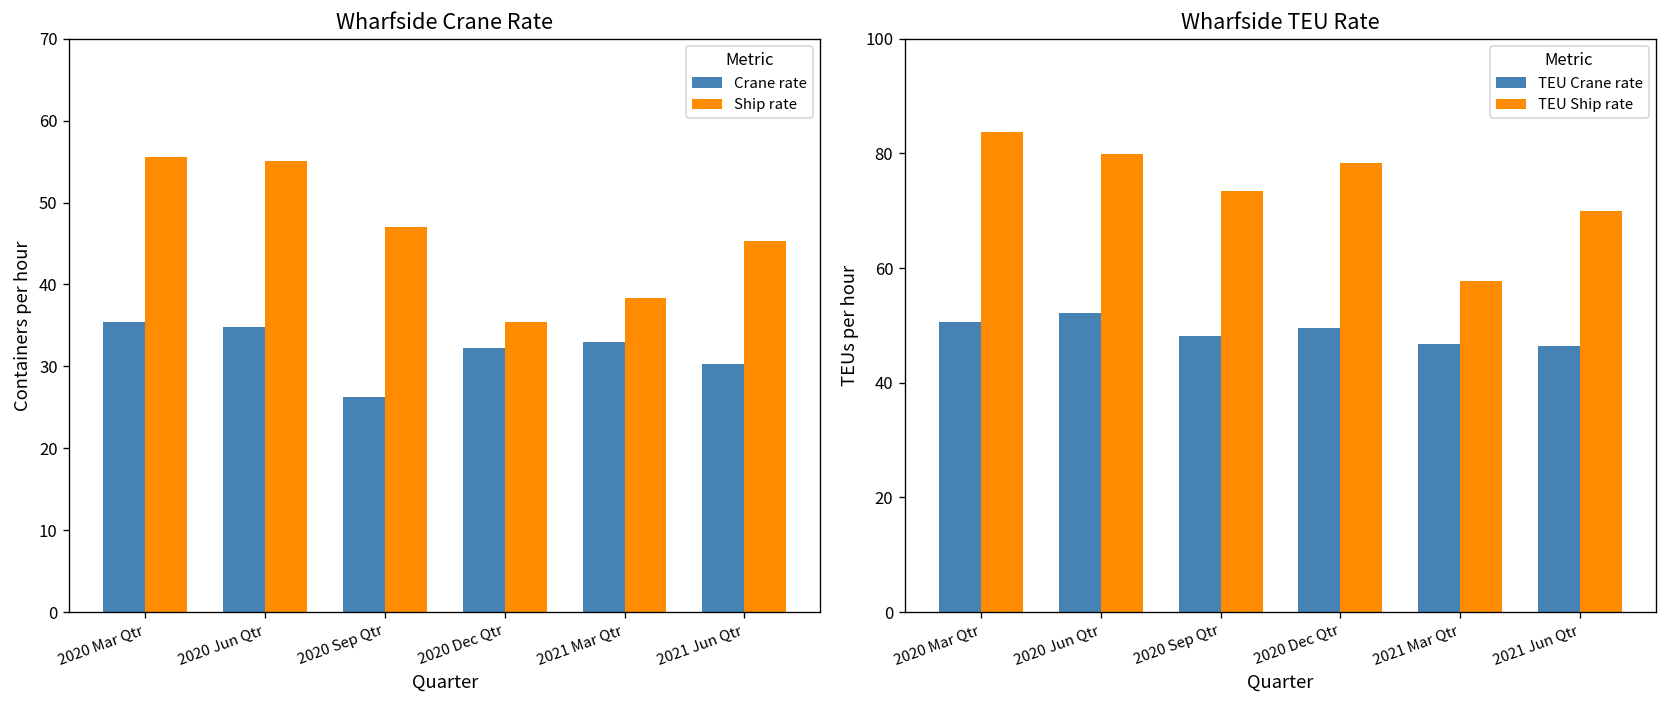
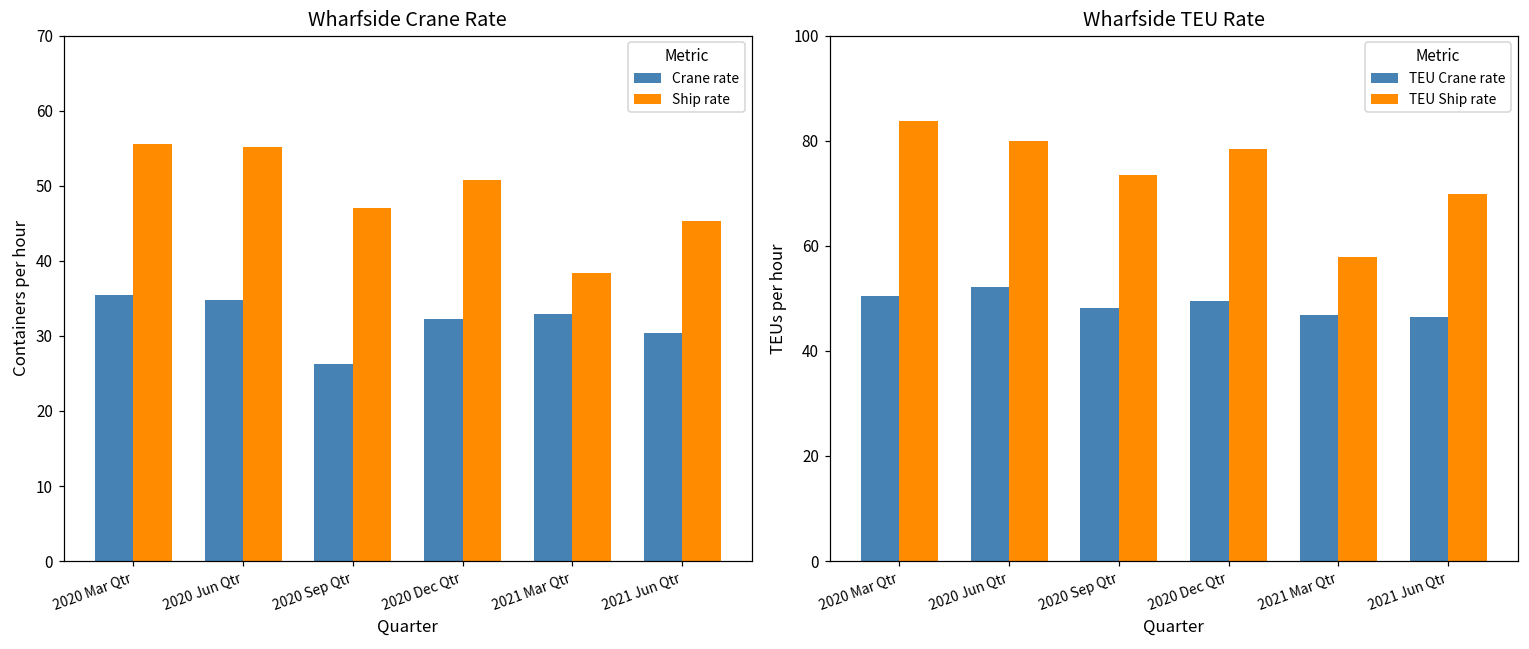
Wharfside Crane Rate, Ship rate, 2020 Dec Qtr: 35 -> 51
